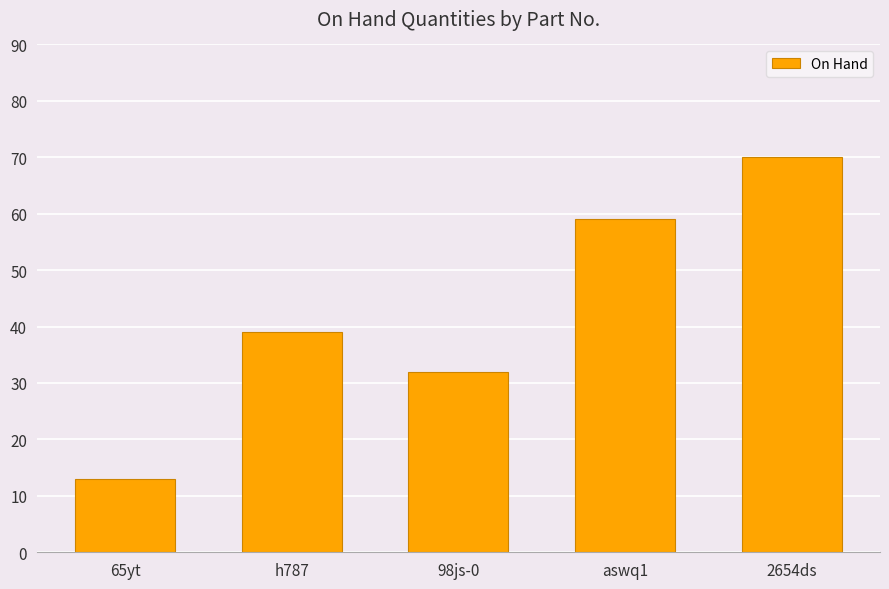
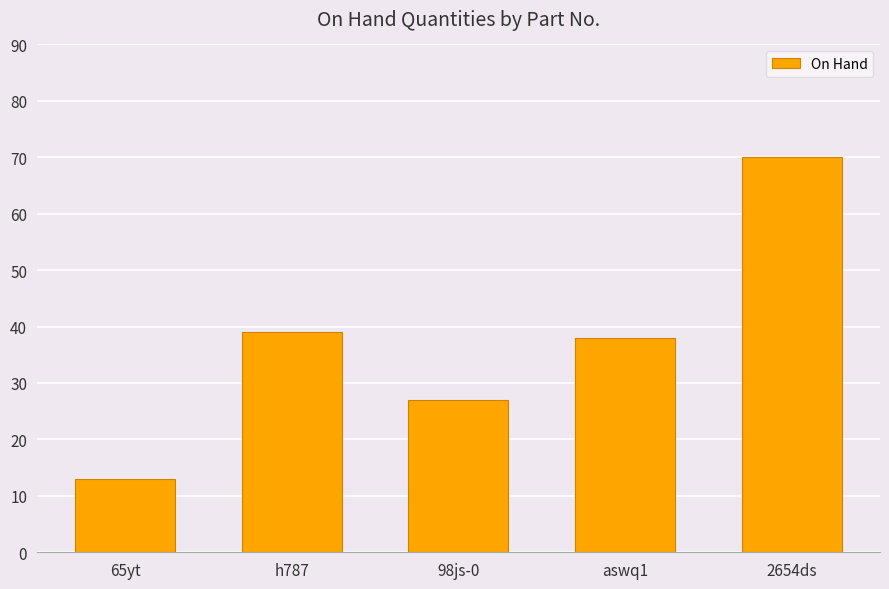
98js-0: 32 -> 27
aswq1: 59 -> 38
